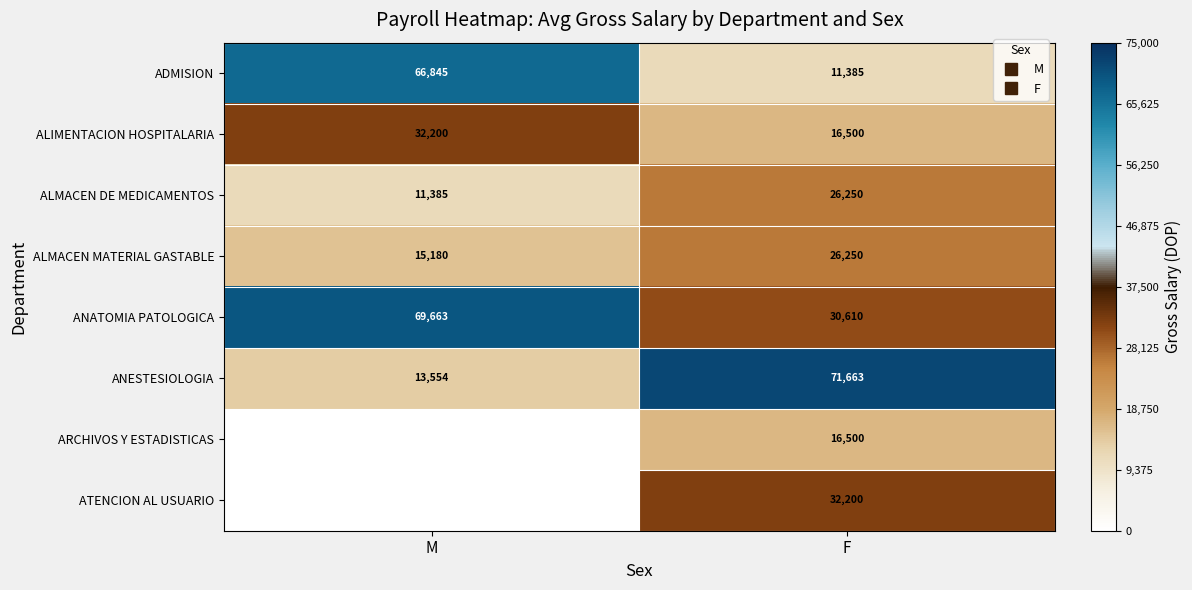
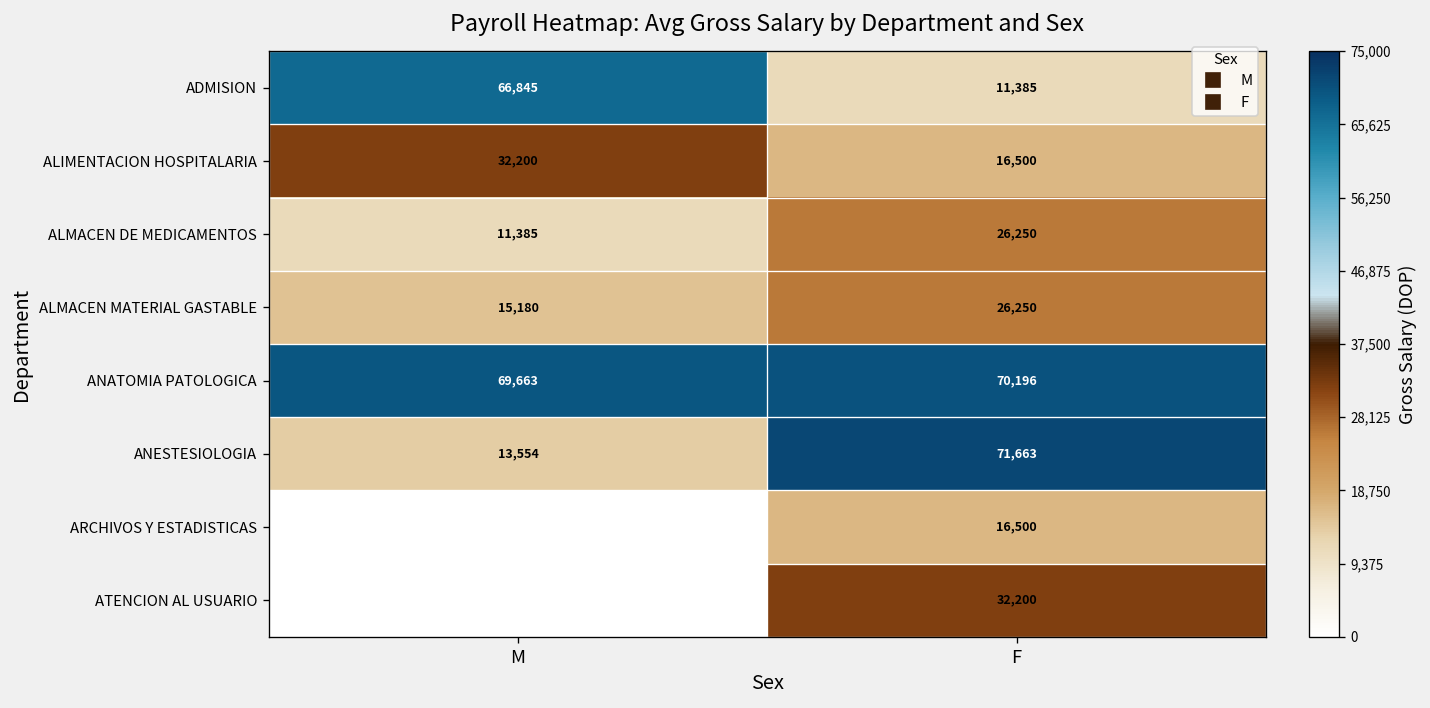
ANATOMIA PATOLOGICA, F: 30,610 -> 70,196
